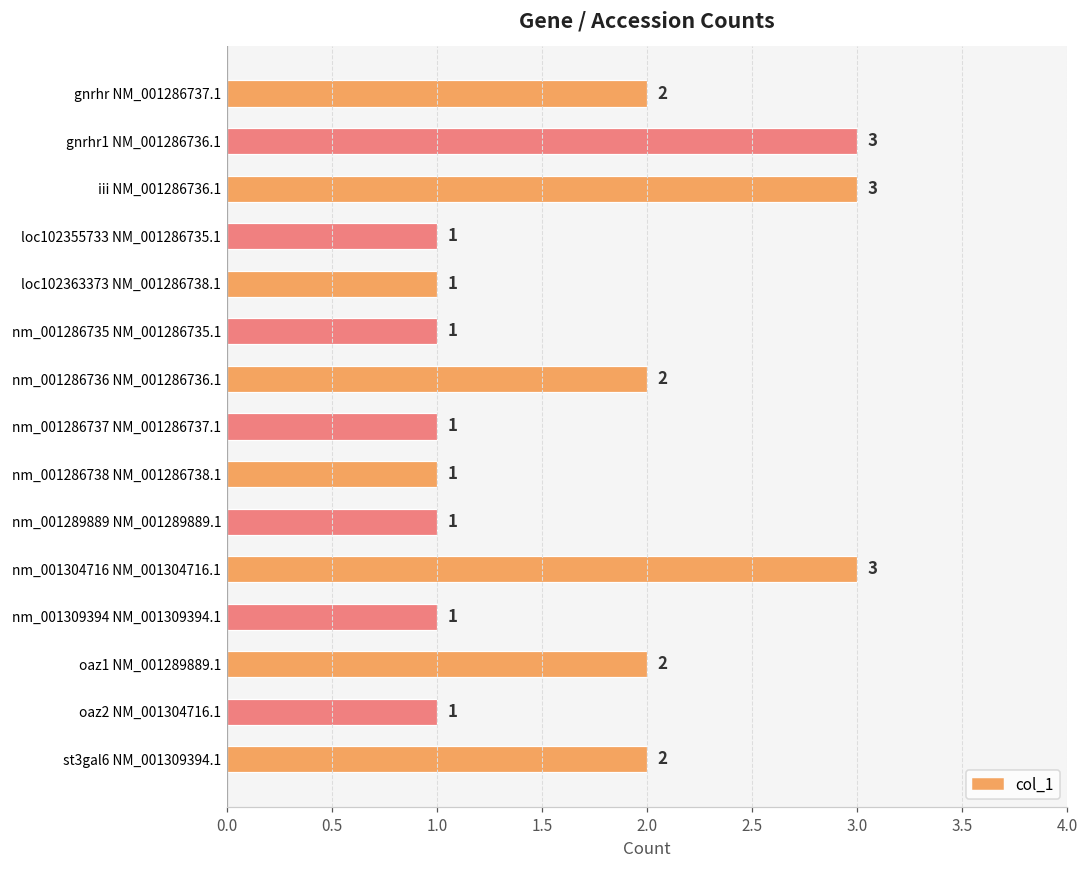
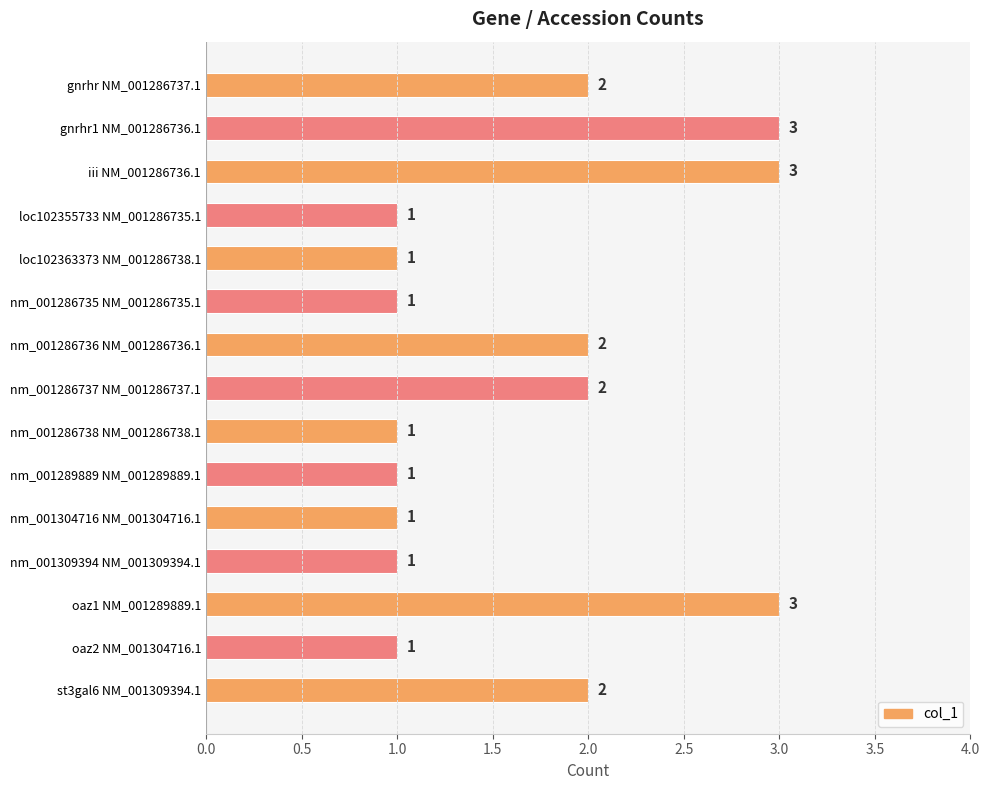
nm_001286737 NM_001286737.1: 1 -> 2
nm_001304716 NM_001304716.1: 3 -> 1
oaz1 NM_001289889.1: 2 -> 3
